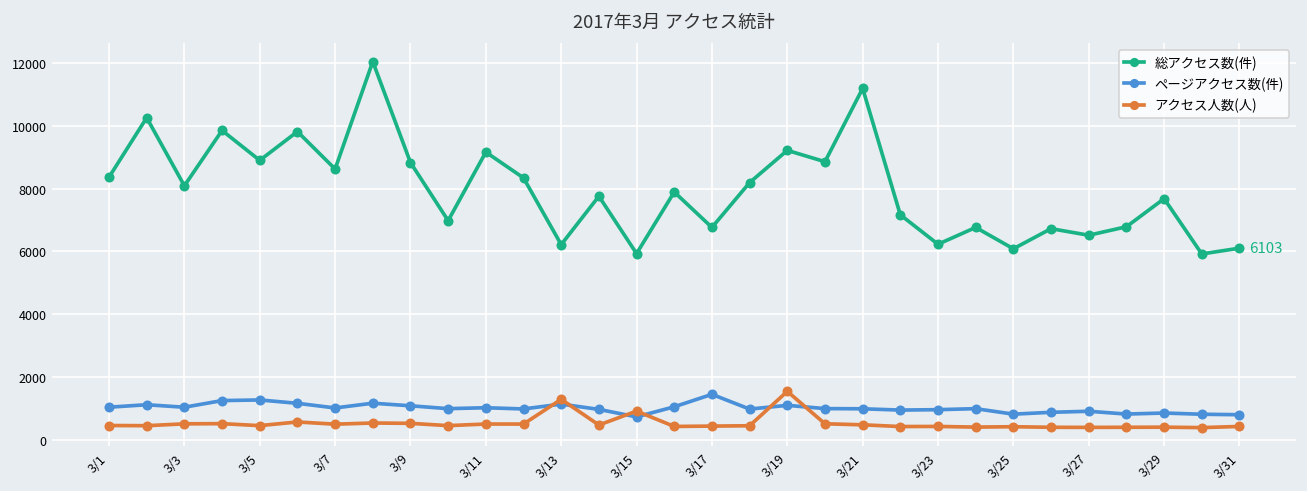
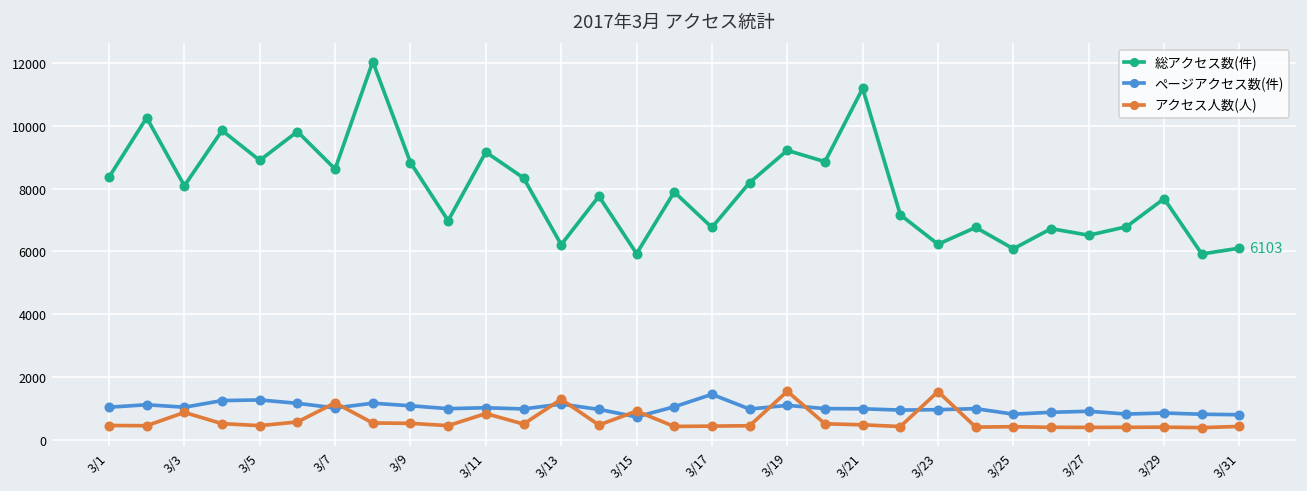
アクセス人数(人), 3/3: 500 -> 900
アクセス人数(人), 3/7: 500 -> 1200
アクセス人数(人), 3/11: 500 -> 800
アクセス人数(人), 3/23: 400 -> 1500
